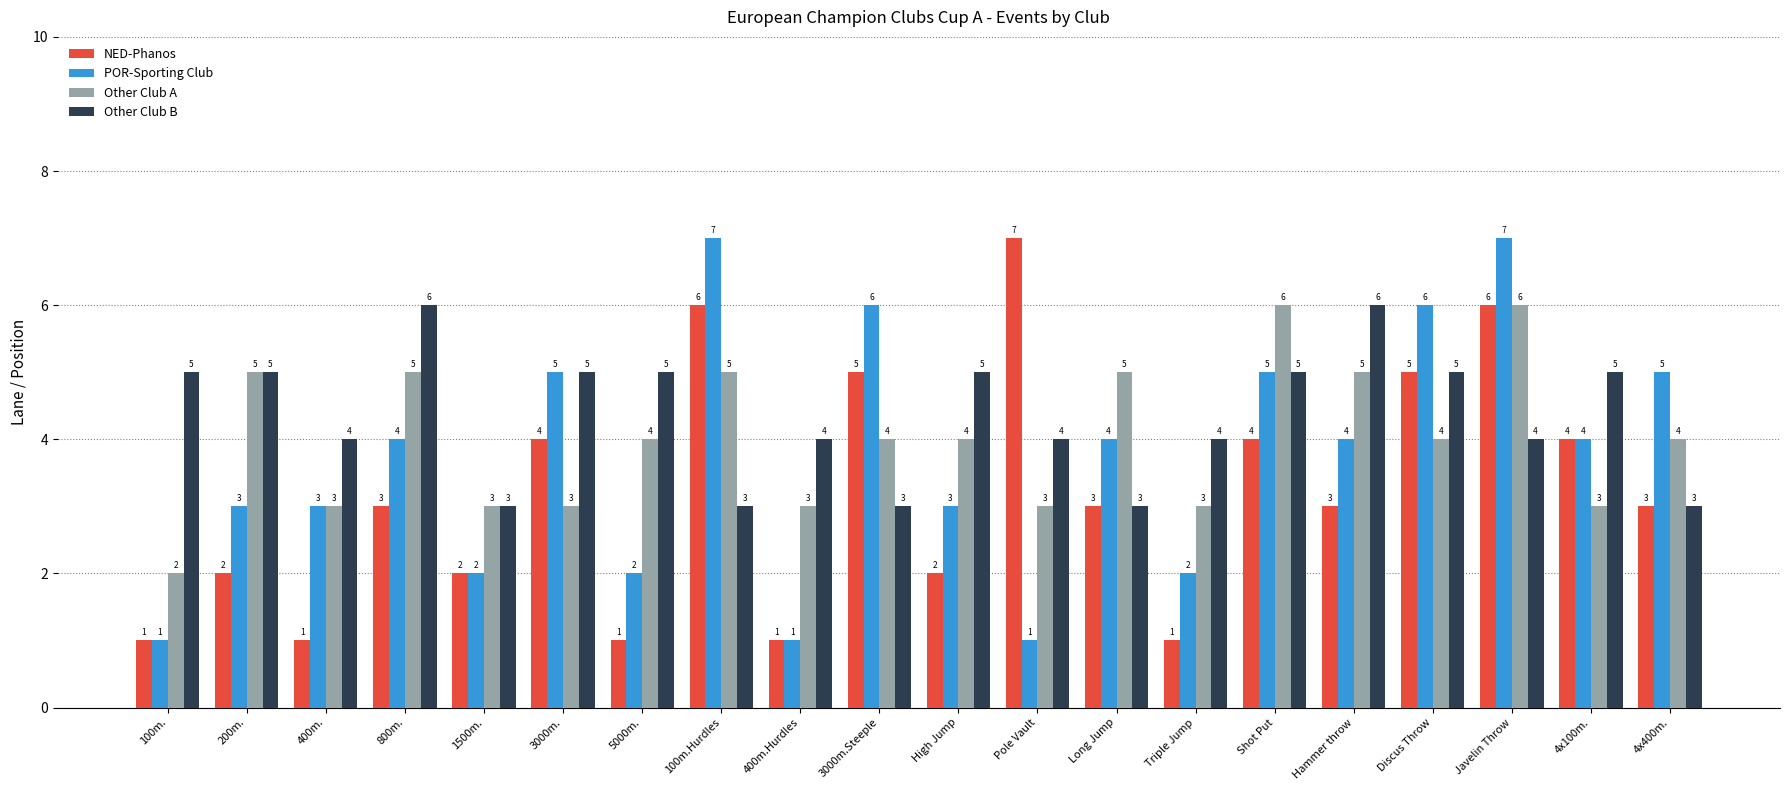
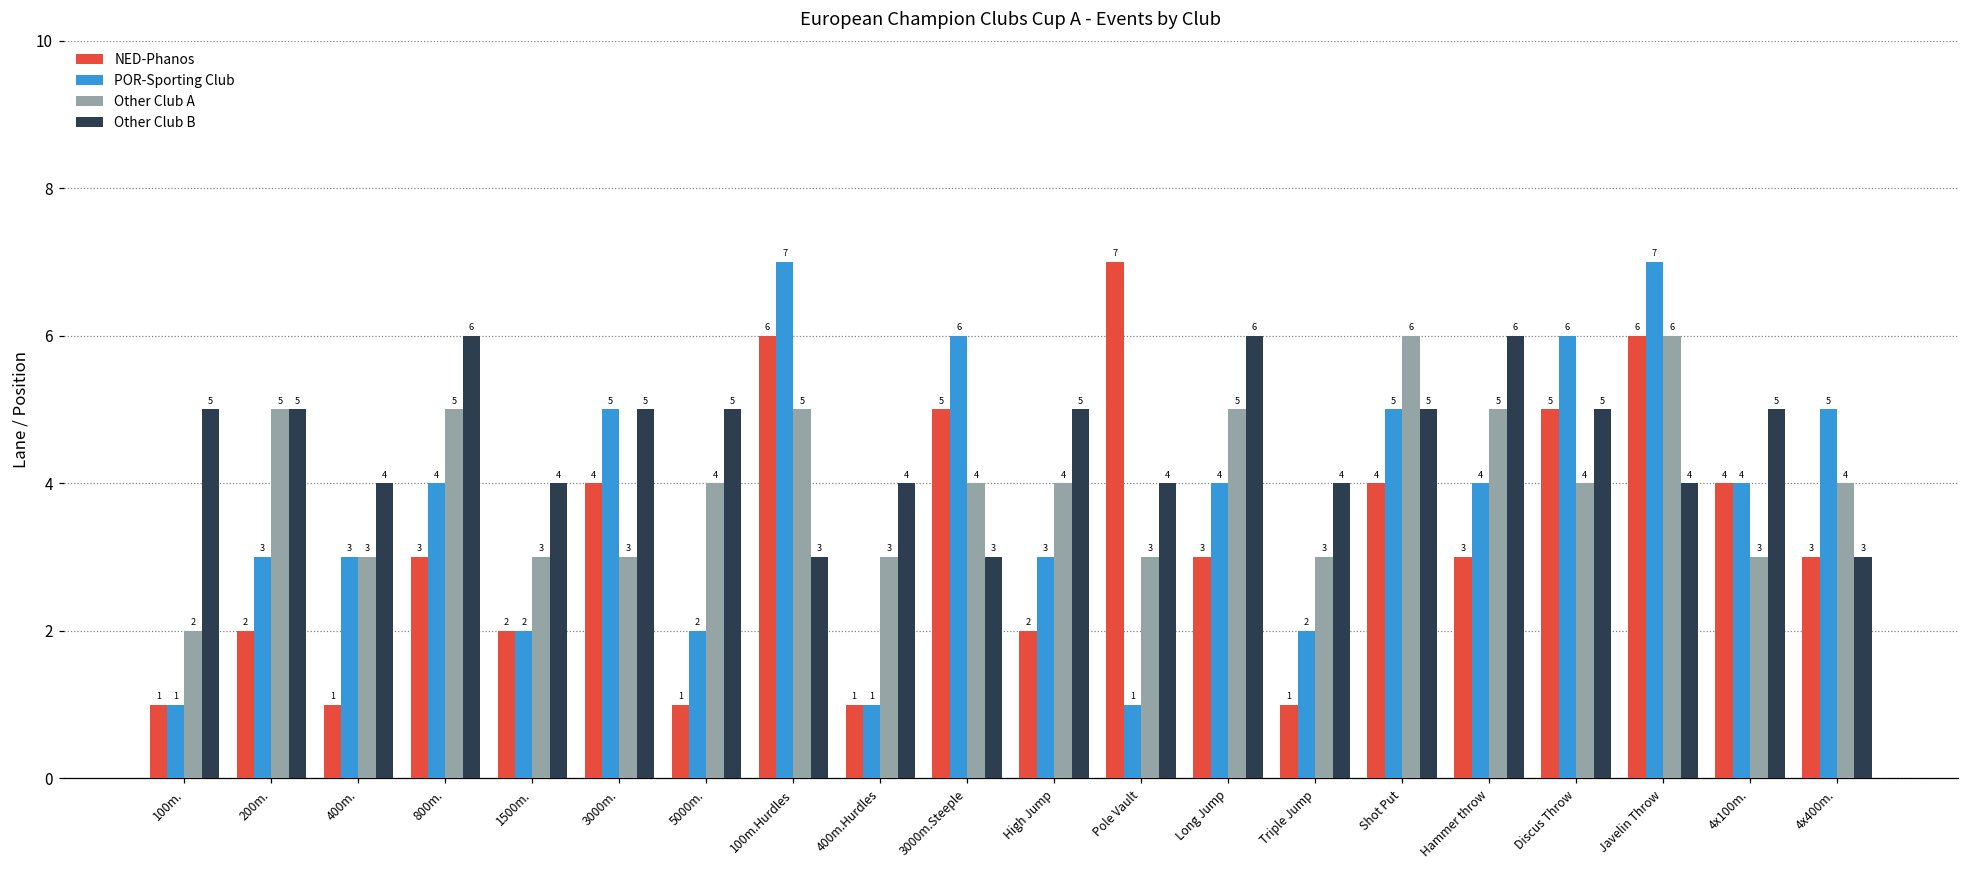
Other Club B, 1500m.: 3 -> 4
Other Club B, Long Jump: 3 -> 6
